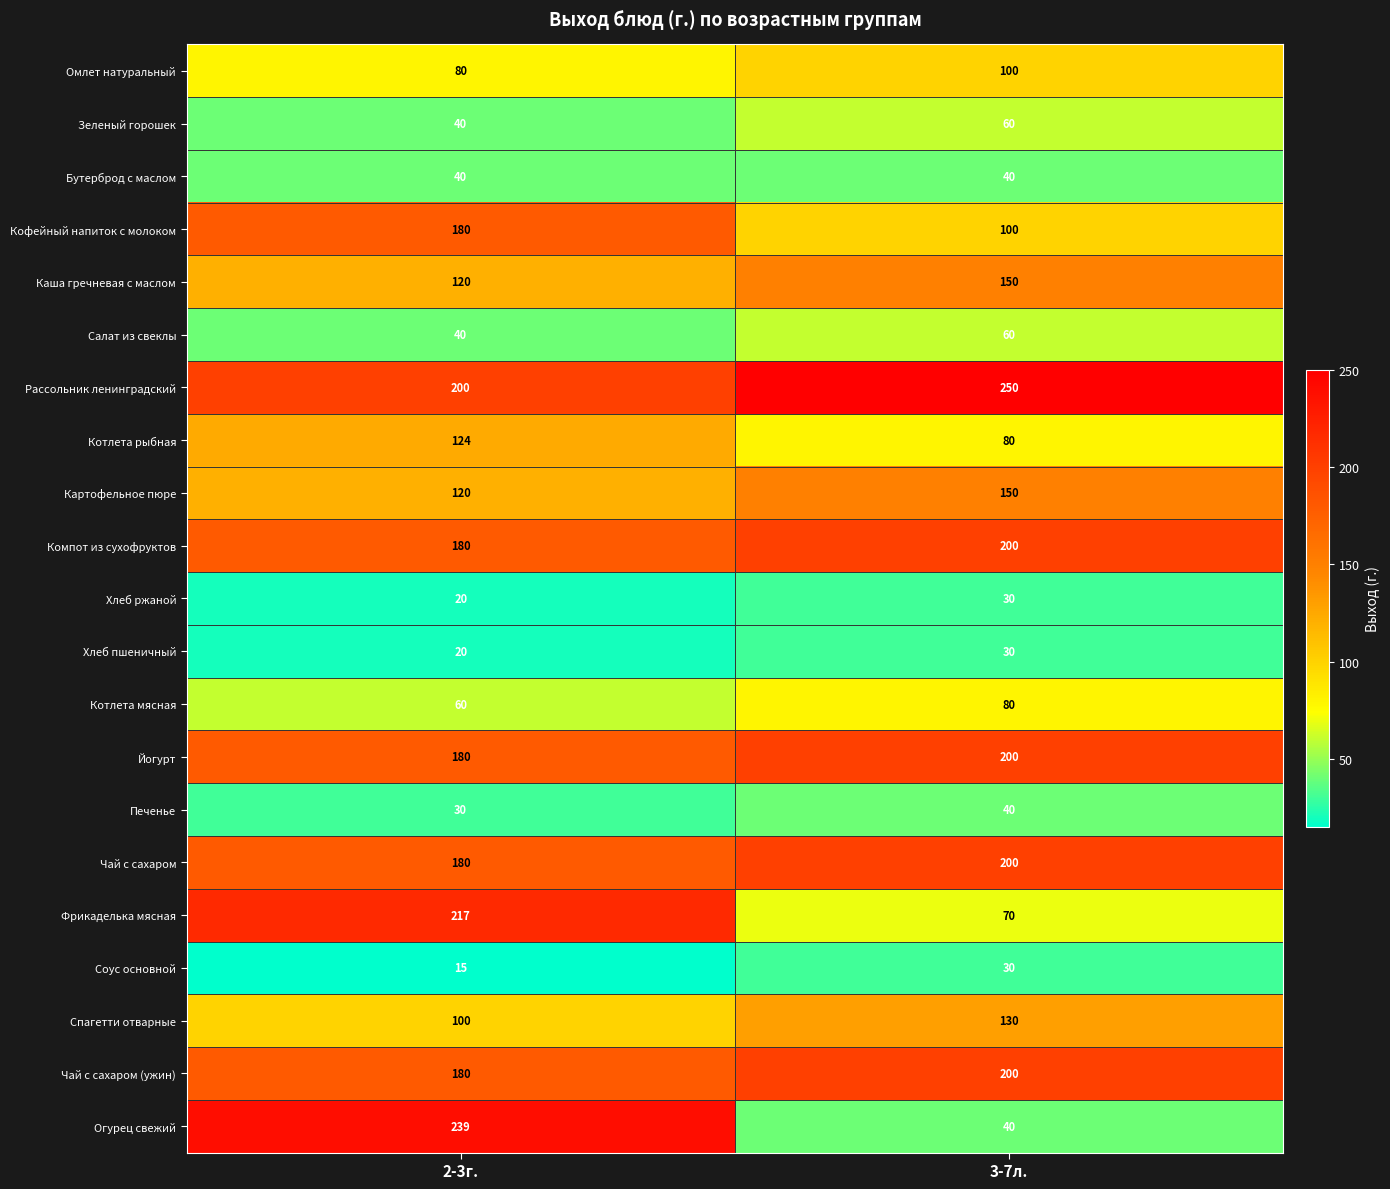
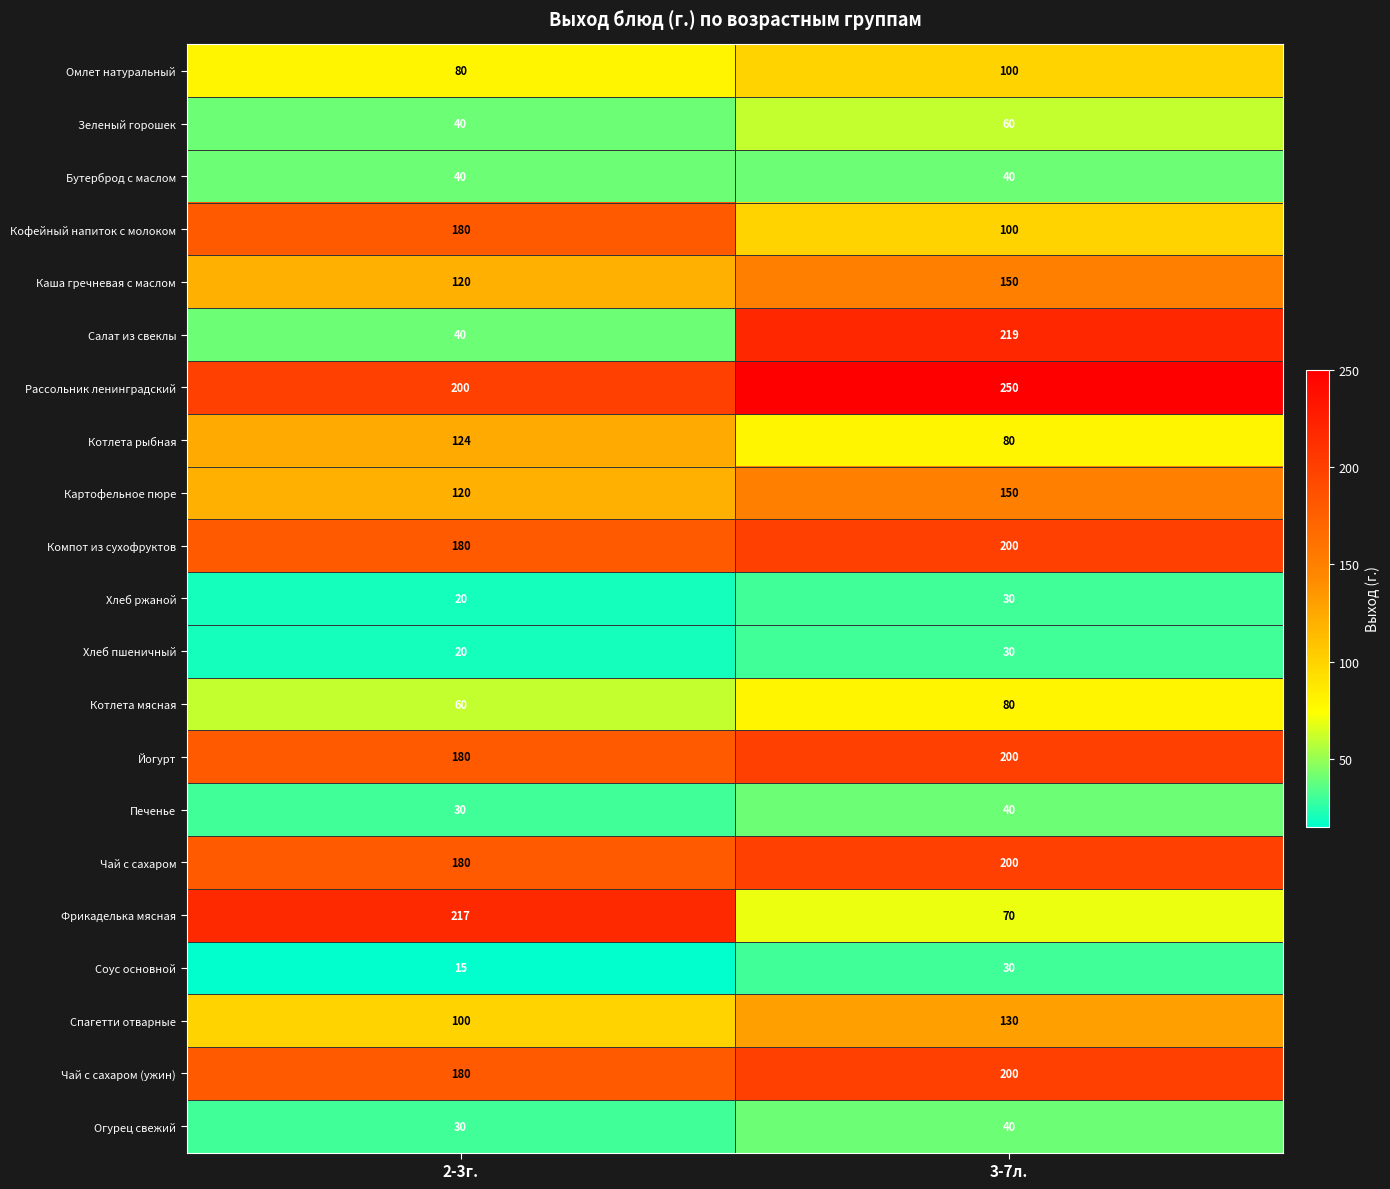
Салат из свеклы, 3-7л.: 60 -> 219
Огурец свежий, 2-3г.: 239 -> 30
